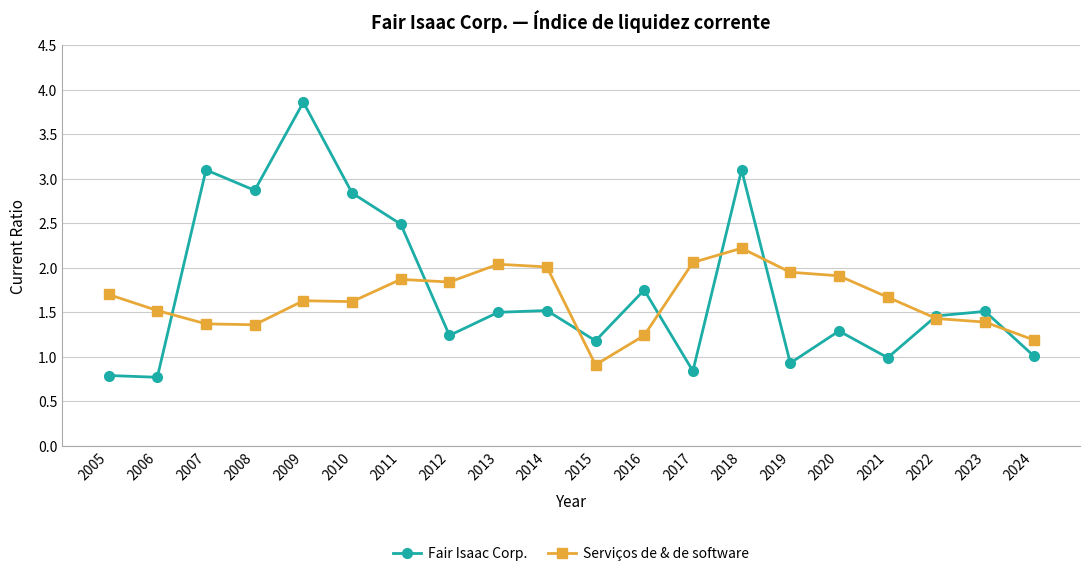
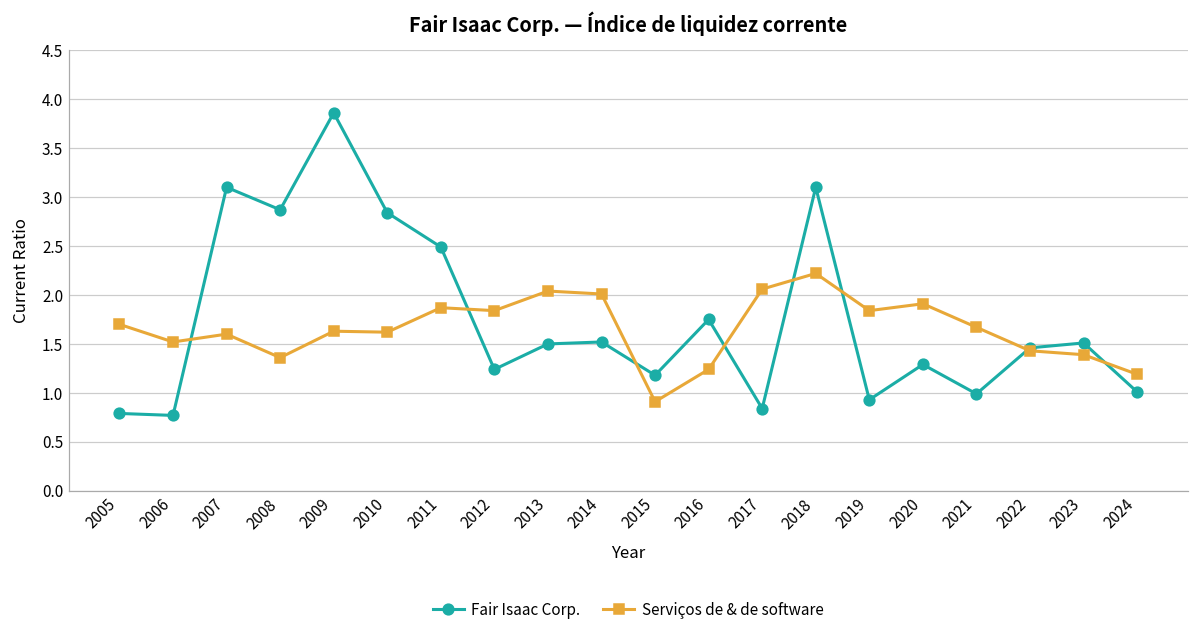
Serviços de & de software, 2007: 1.4 -> 1.6
Serviços de & de software, 2019: 2.0 -> 1.8
